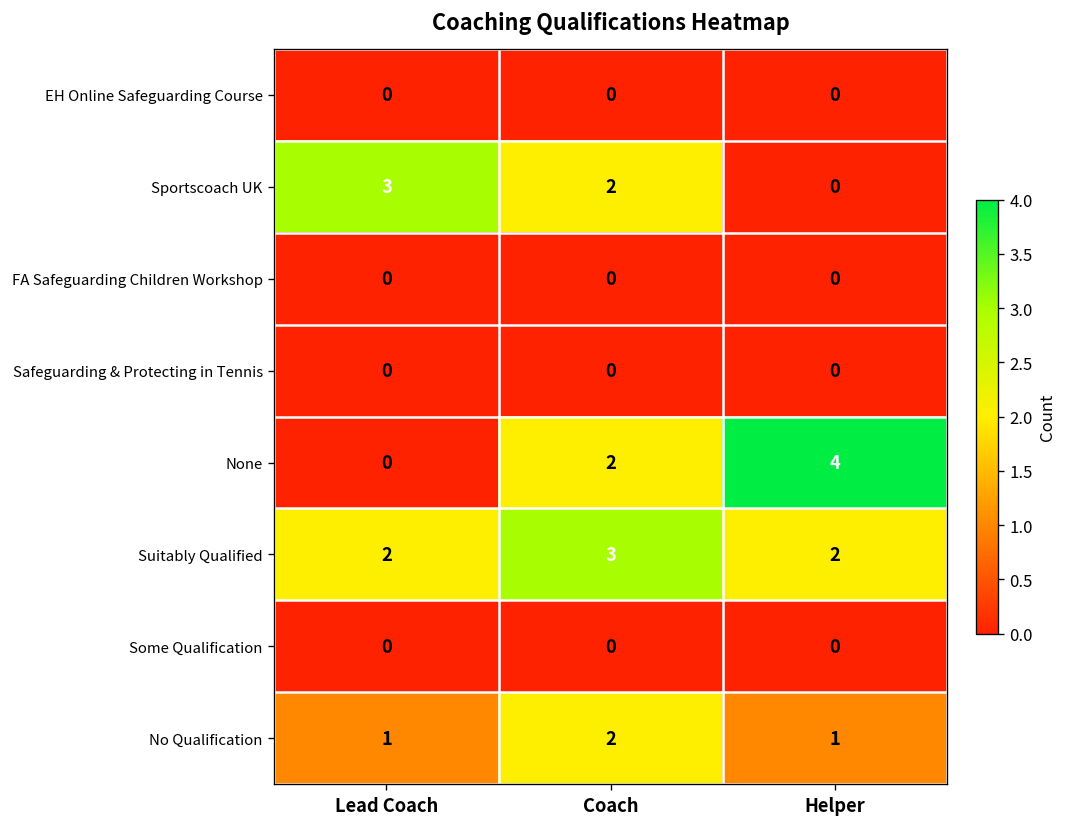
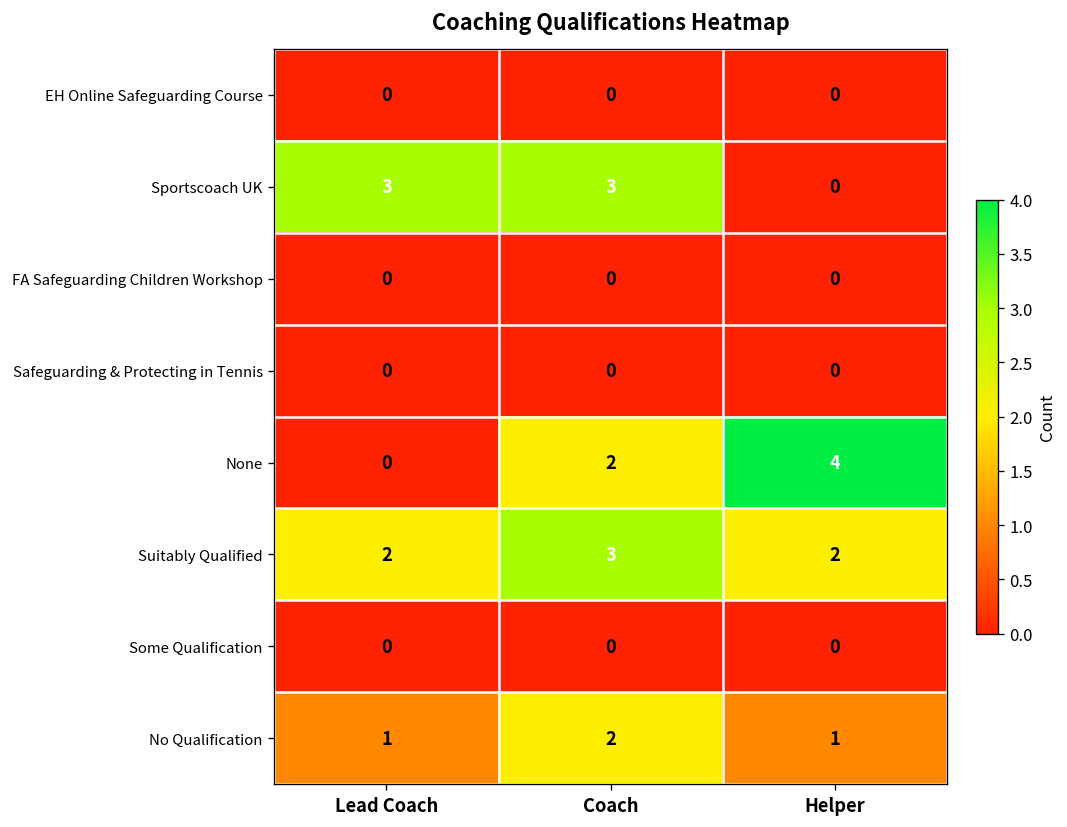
Sportscoach UK, Coach: 2 -> 3
